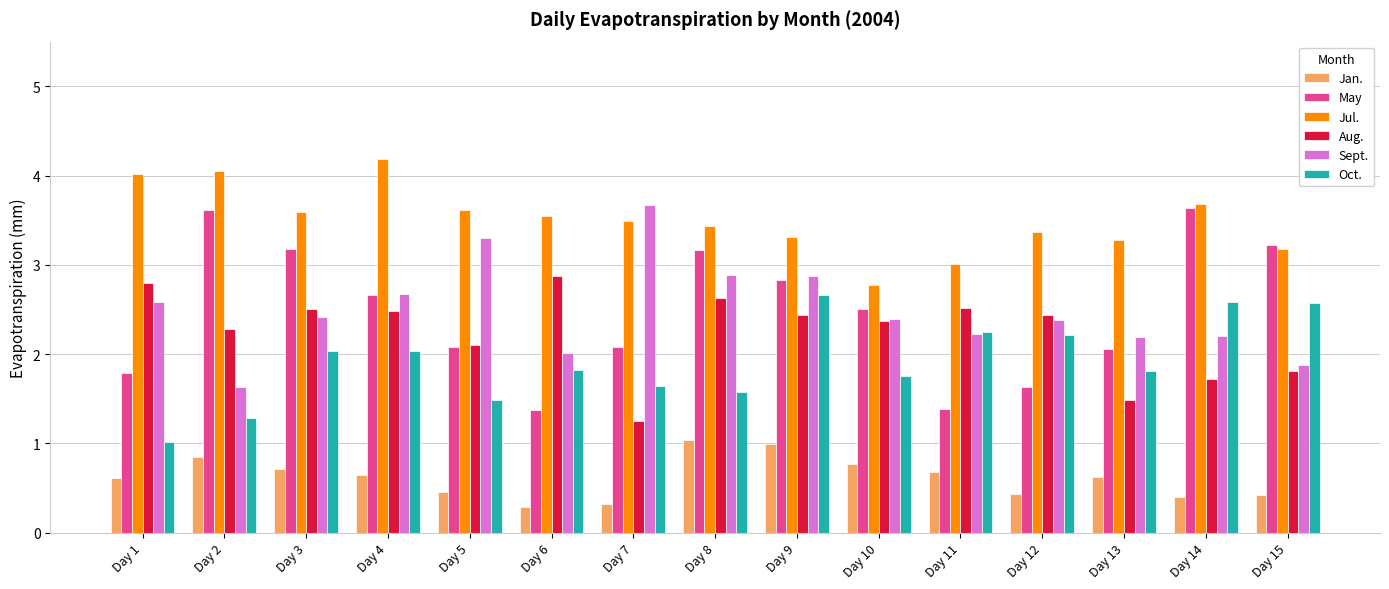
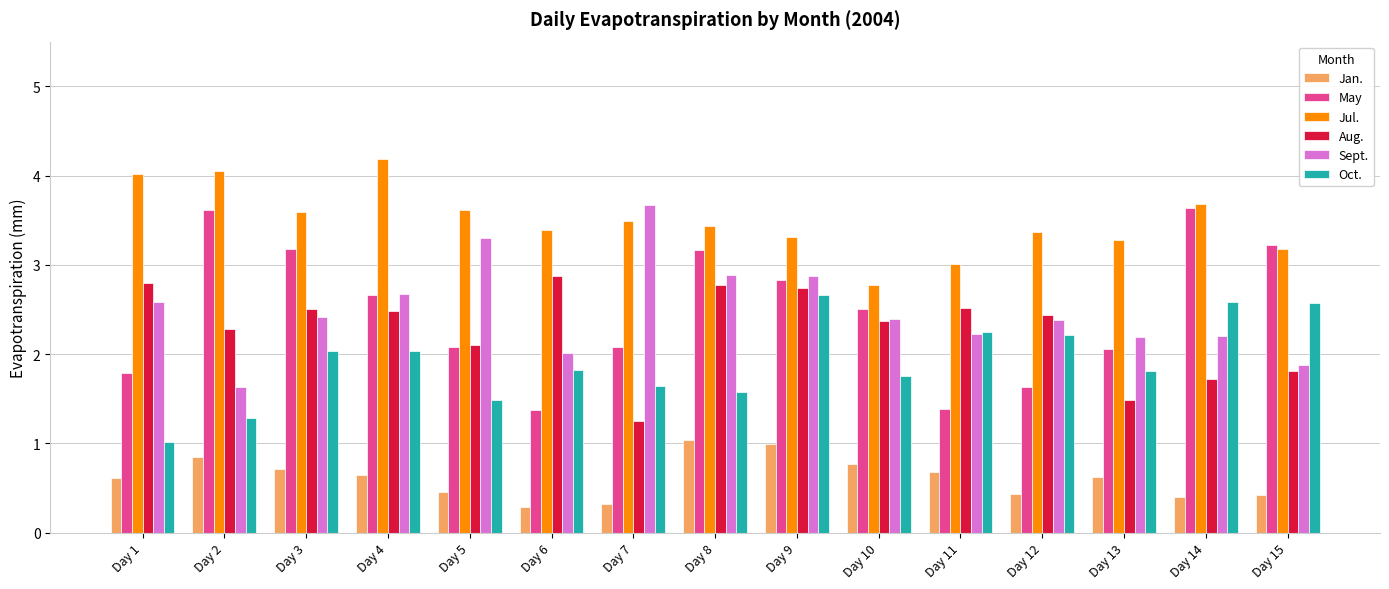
Jul., Day 6: 3.5 -> 3.4
Aug., Day 8: 2.6 -> 2.8
Aug., Day 9: 2.4 -> 2.7
